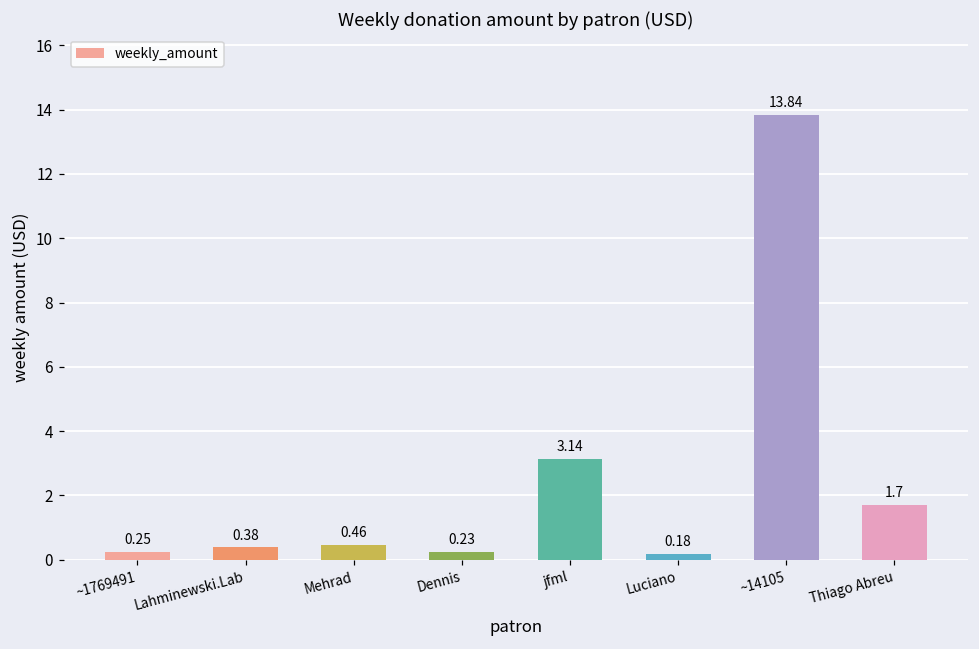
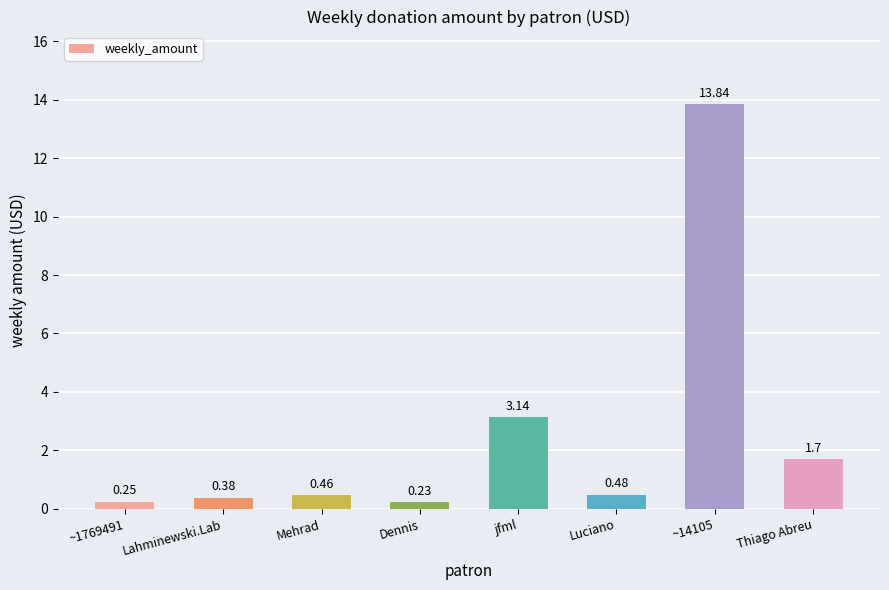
Luciano: 0.18 -> 0.48
